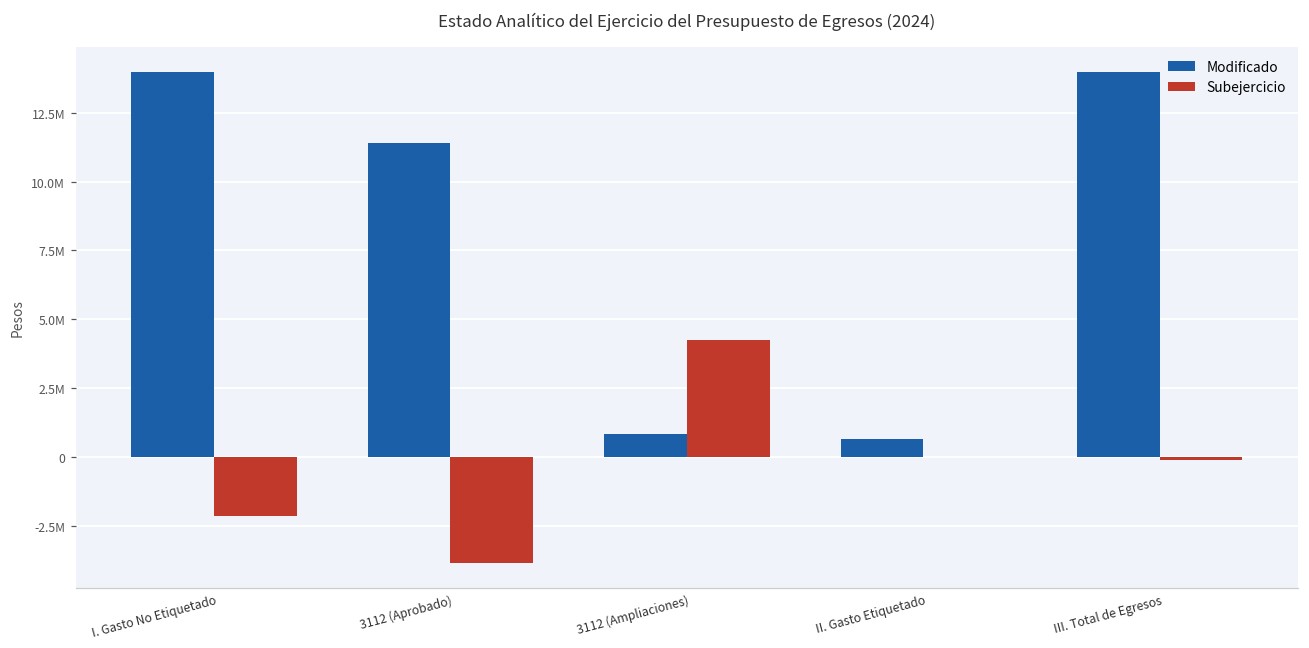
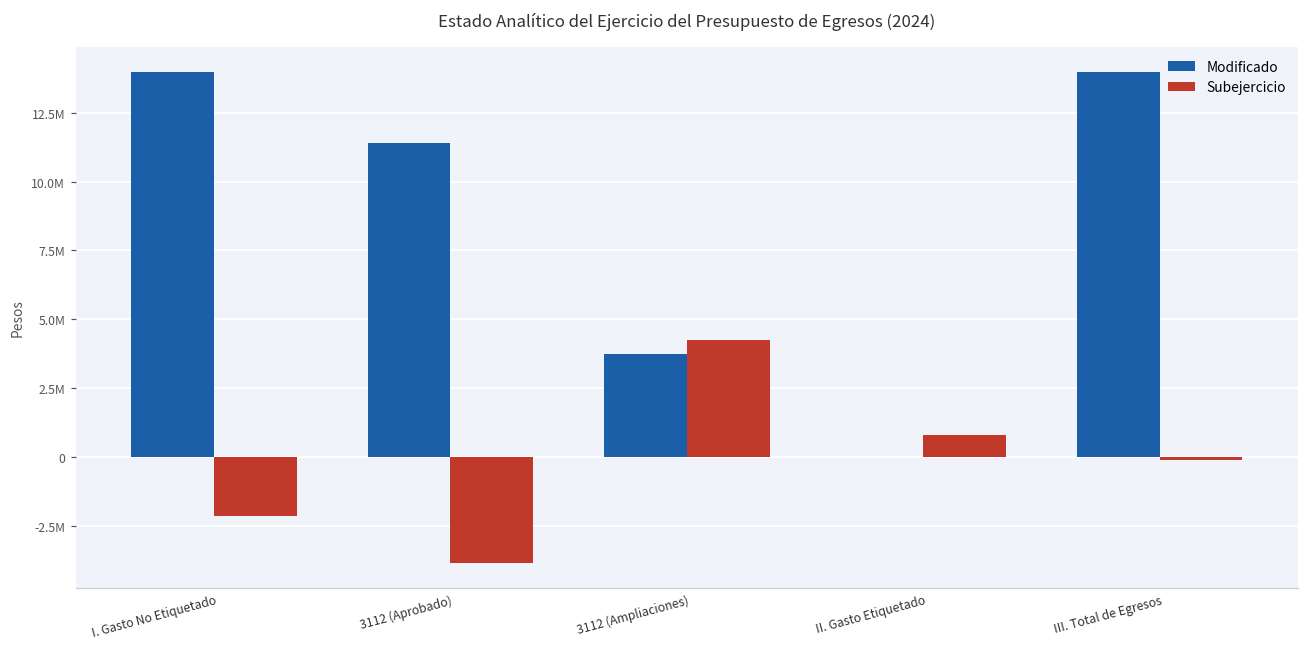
Modificado, 3112 (Ampliaciones): 900000 -> 3800000
Modificado, II. Gasto Etiquetado: 700000 -> 0
Subejercicio, II. Gasto Etiquetado: 0 -> 800000
